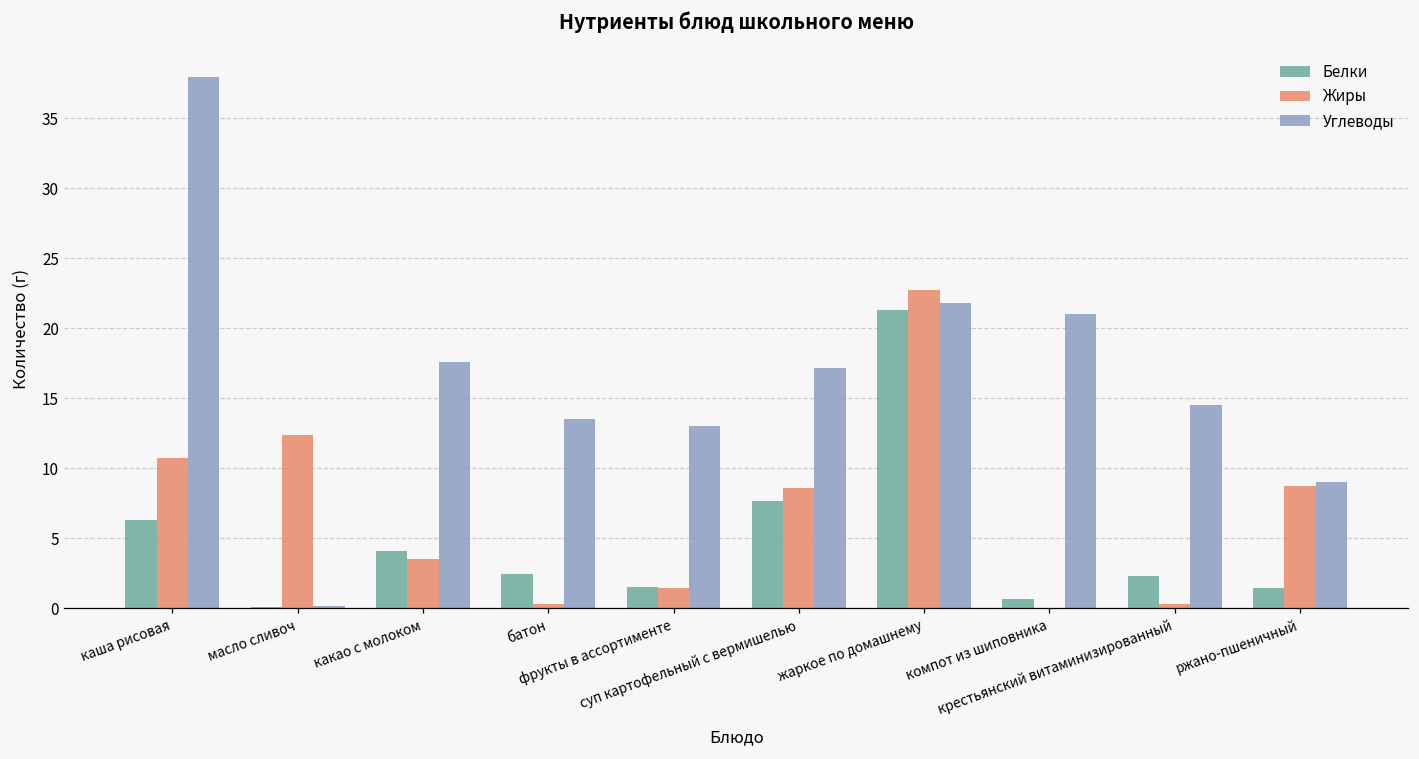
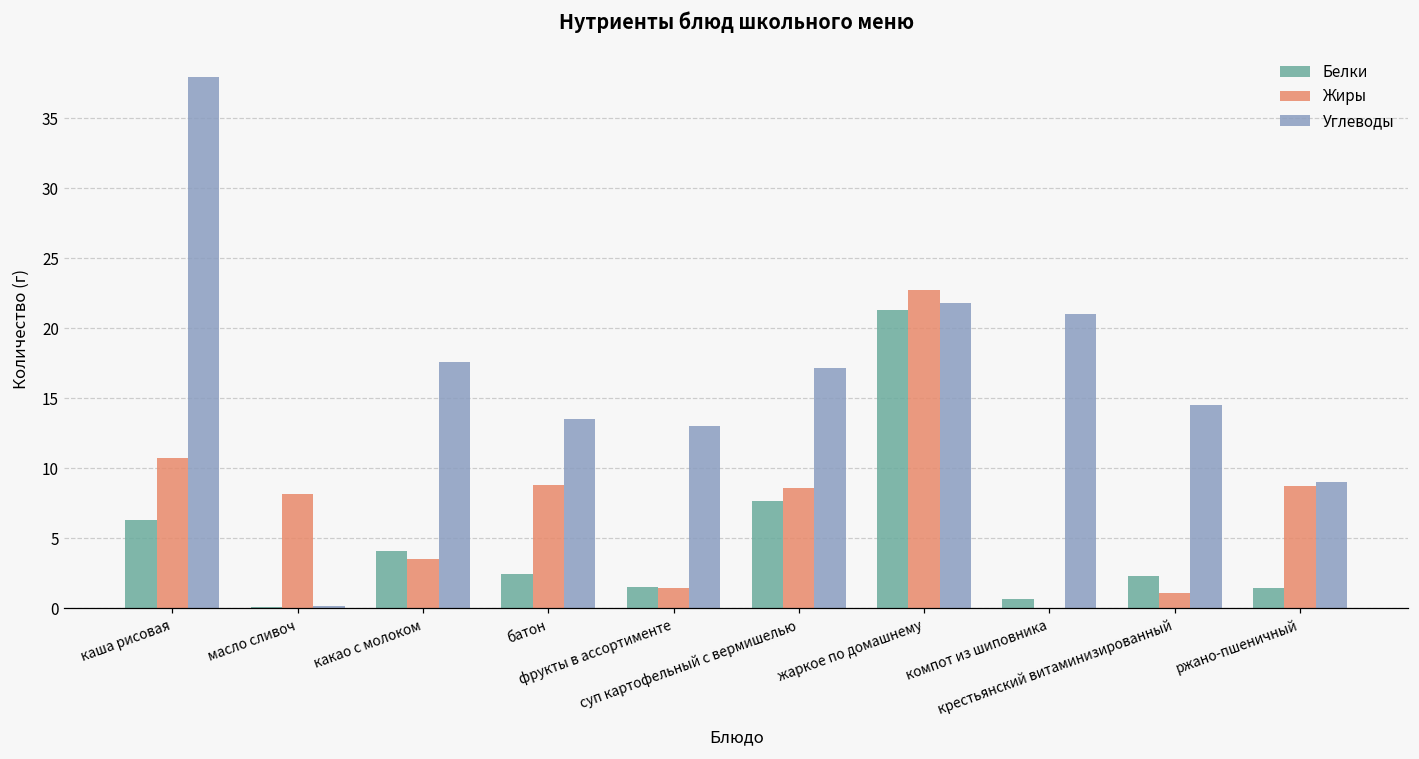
Жиры, масло сливоч: 12.4 -> 8.1
Жиры, батон: 0.3 -> 8.8
Жиры, крестьянский витаминизированный: 0.3 -> 1.1
